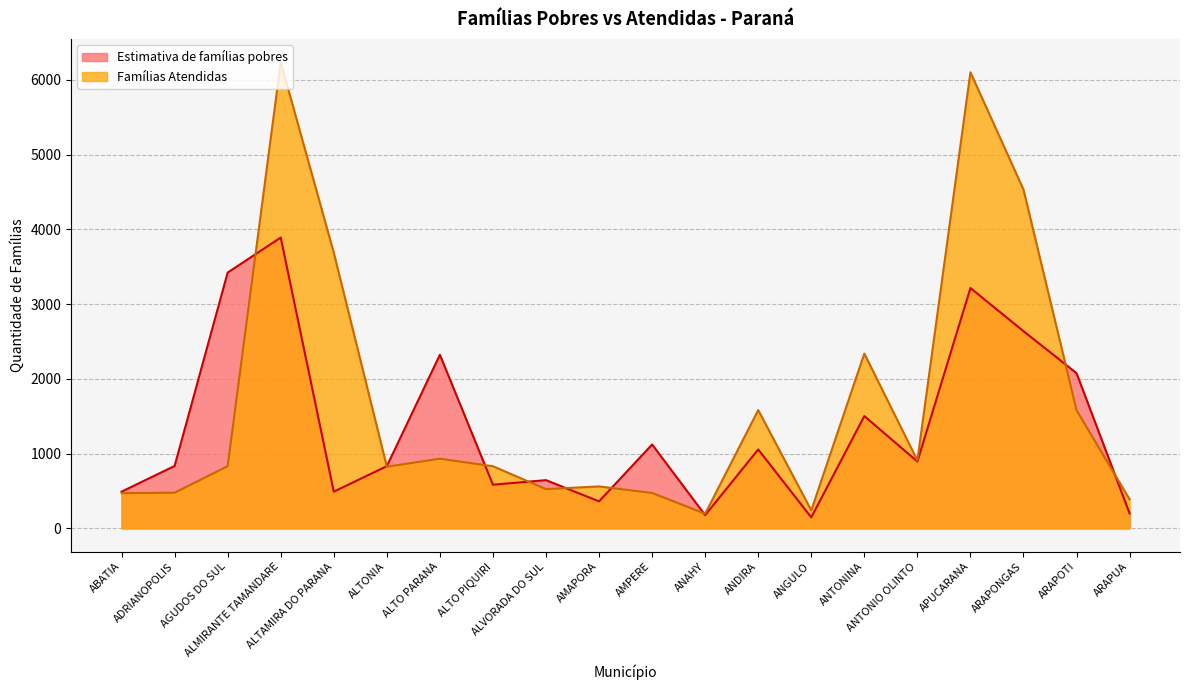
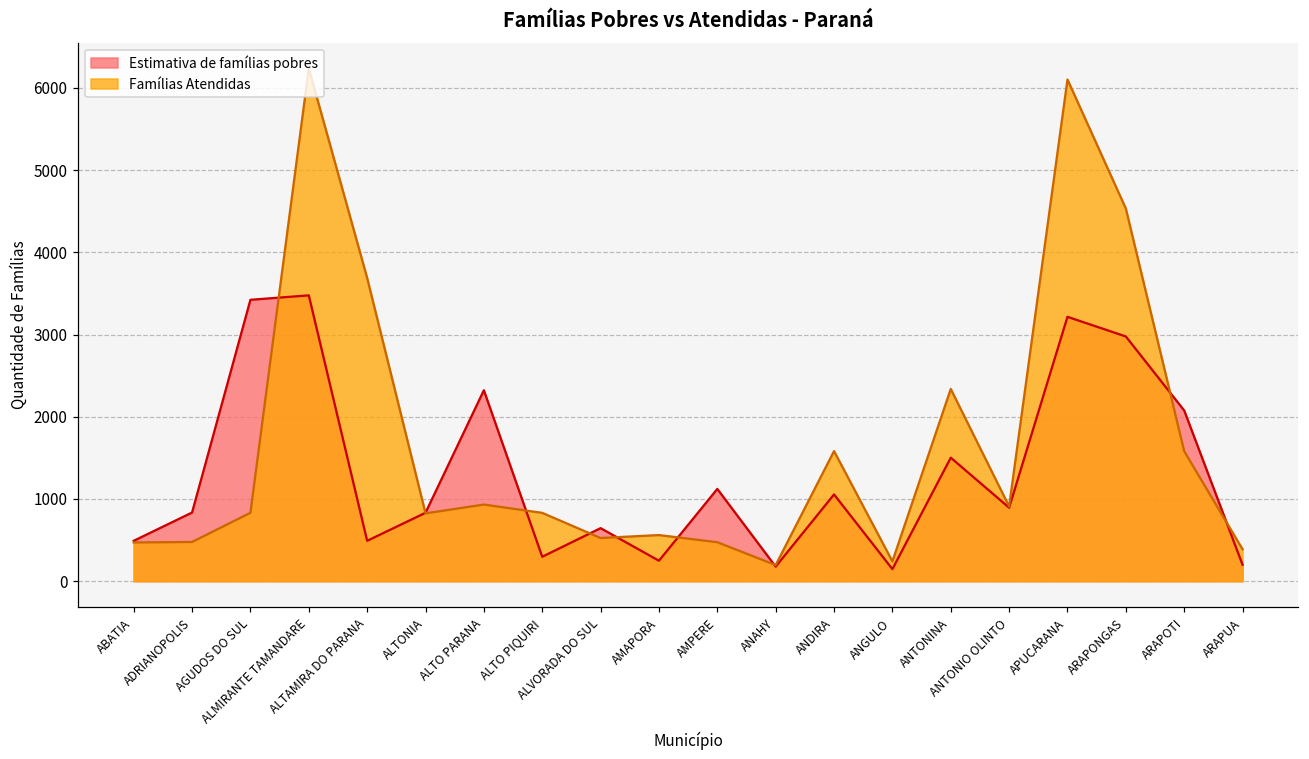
Estimativa de famílias pobres, ALMIRANTE TAMANDARE: 3900 -> 3500
Estimativa de famílias pobres, ALTO PIQUIRI: 600 -> 300
Estimativa de famílias pobres, AMAPORA: 400 -> 200
Estimativa de famílias pobres, ARAPONGAS: 2600 -> 3000
